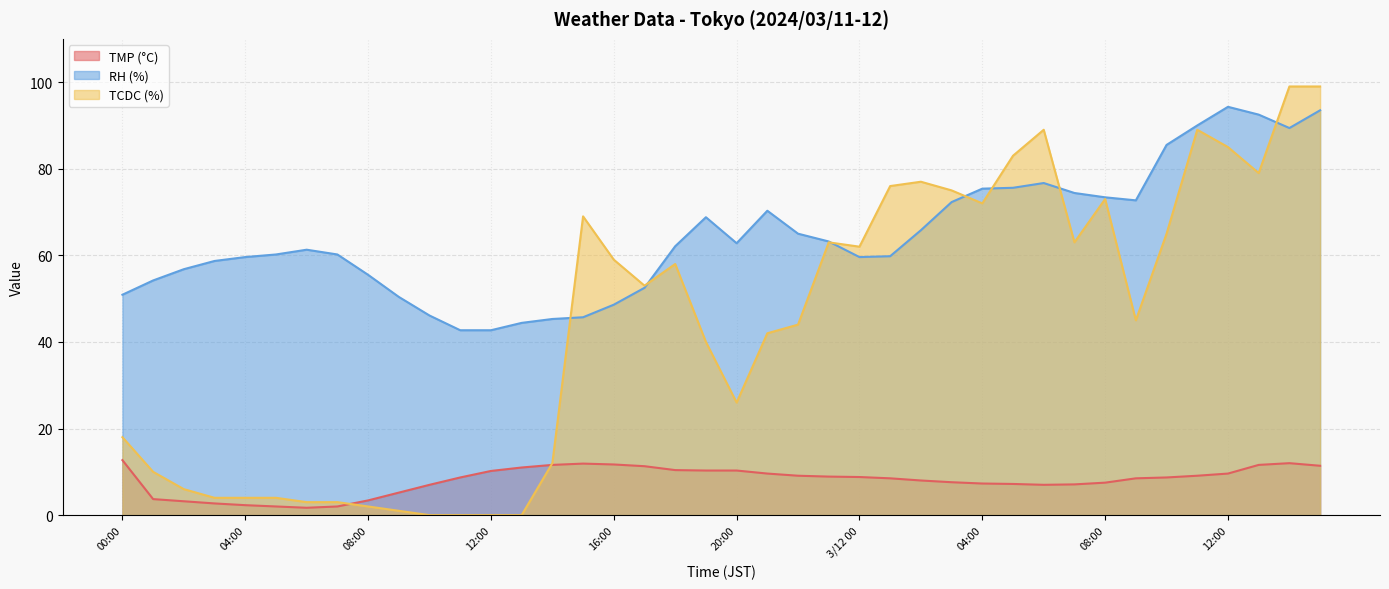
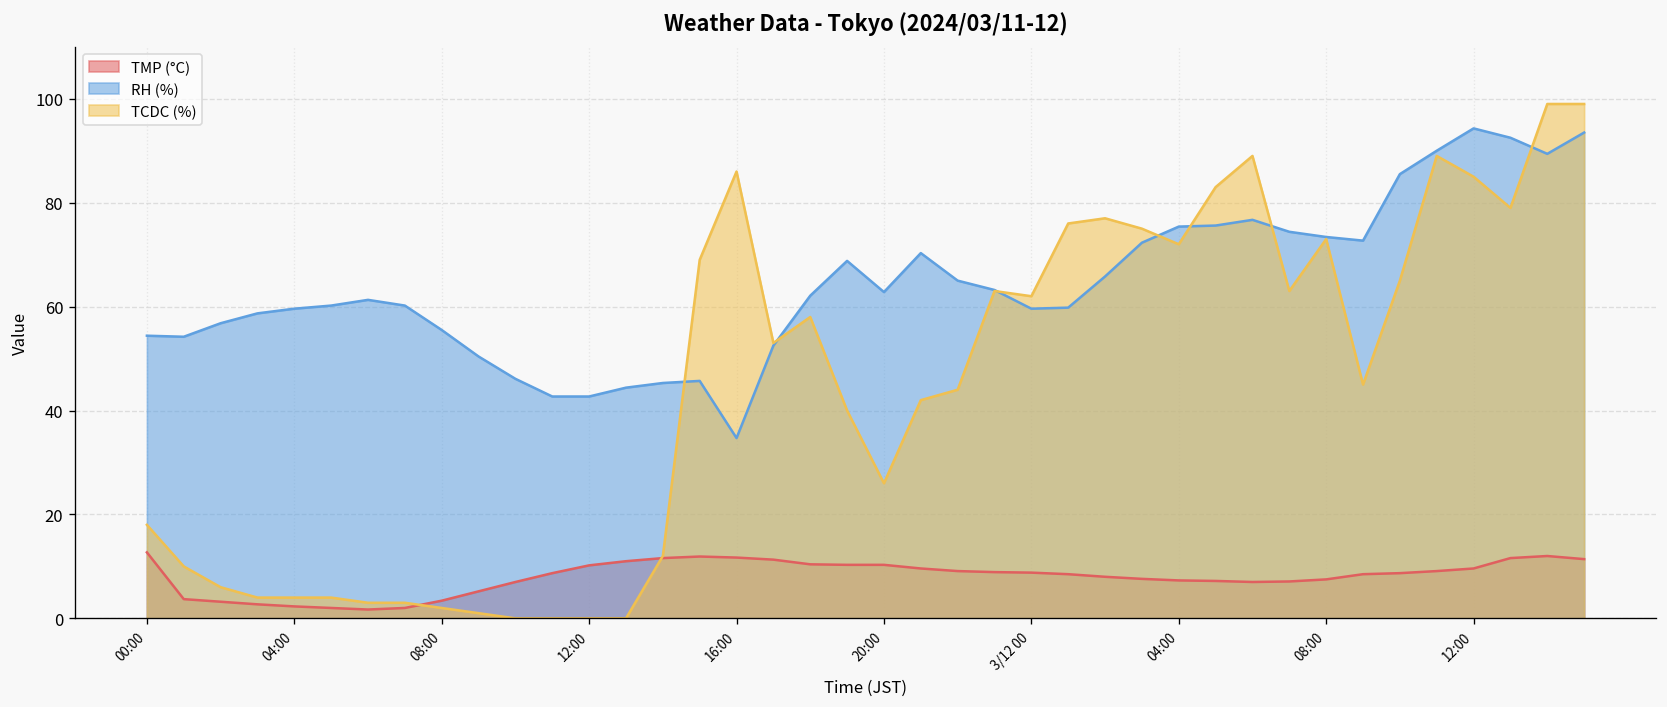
RH (%), 00:00: 51 -> 54
RH (%), 16:00: 49 -> 35
TCDC (%), 16:00: 59 -> 86
